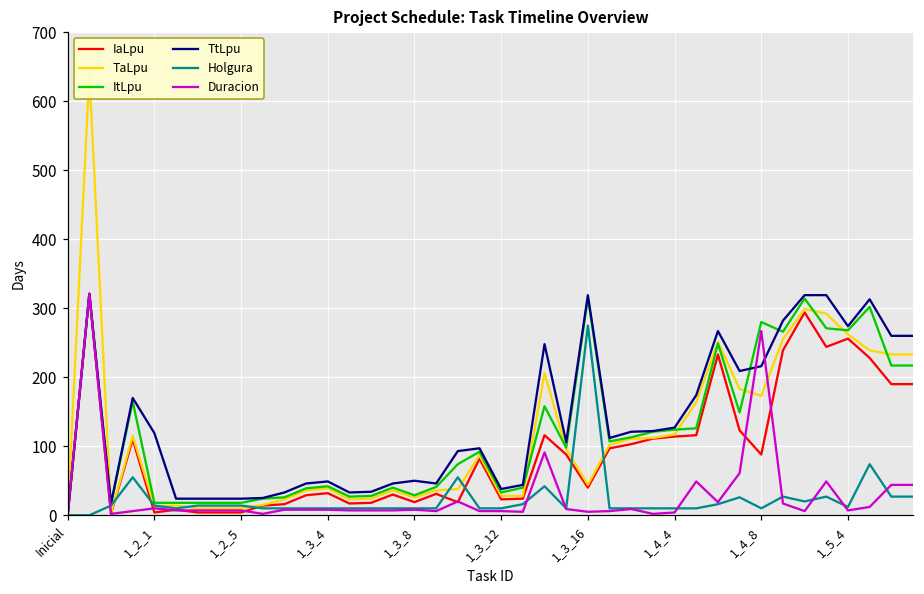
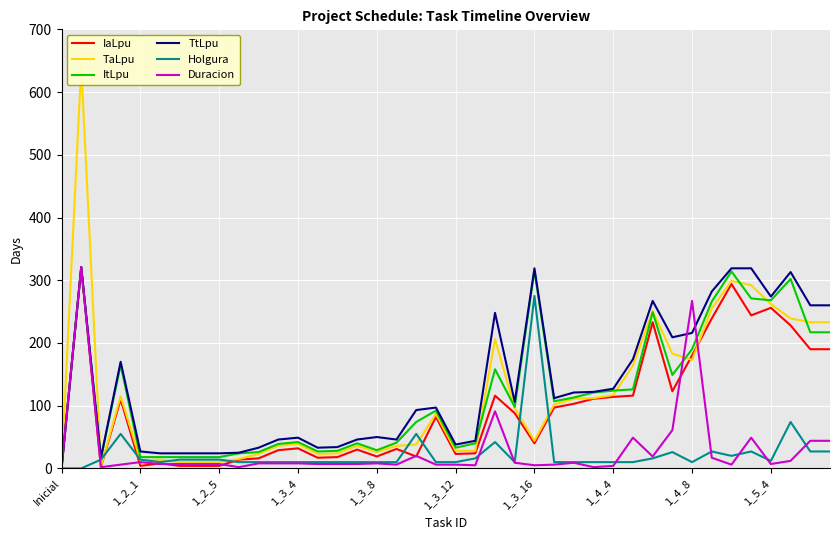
TtLpu, 1_2_1: 120 -> 30
IaLpu, 1_4_8: 90 -> 180
ItLpu, 1_4_8: 280 -> 190
